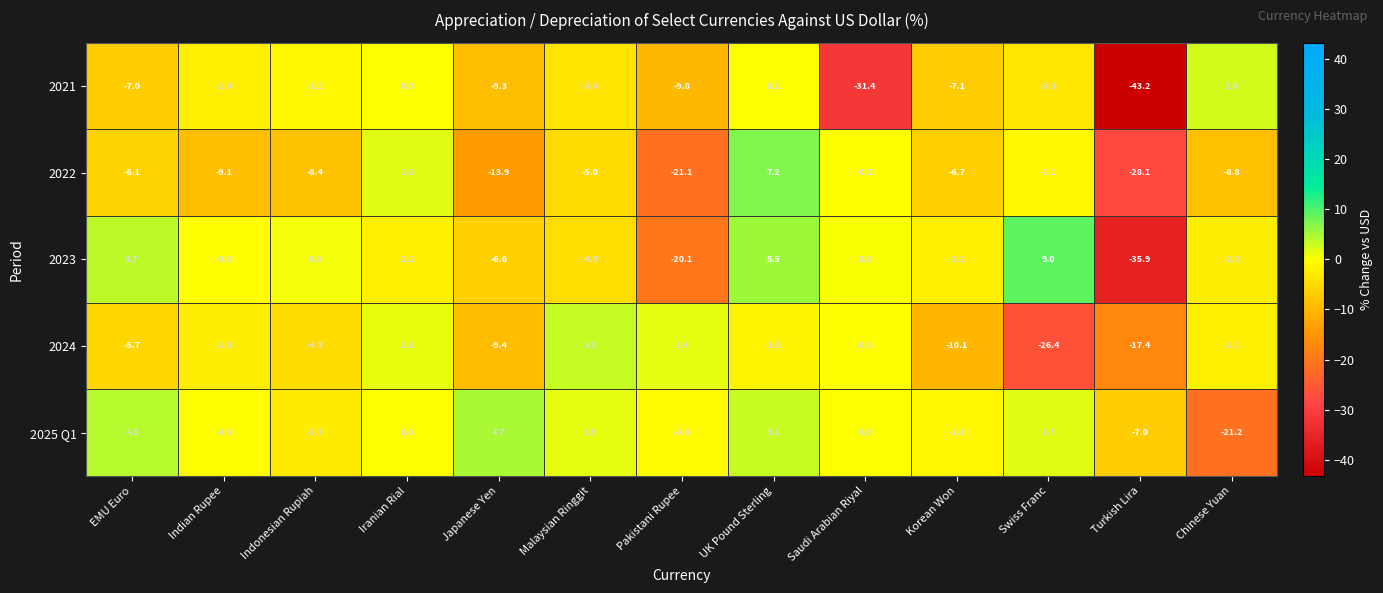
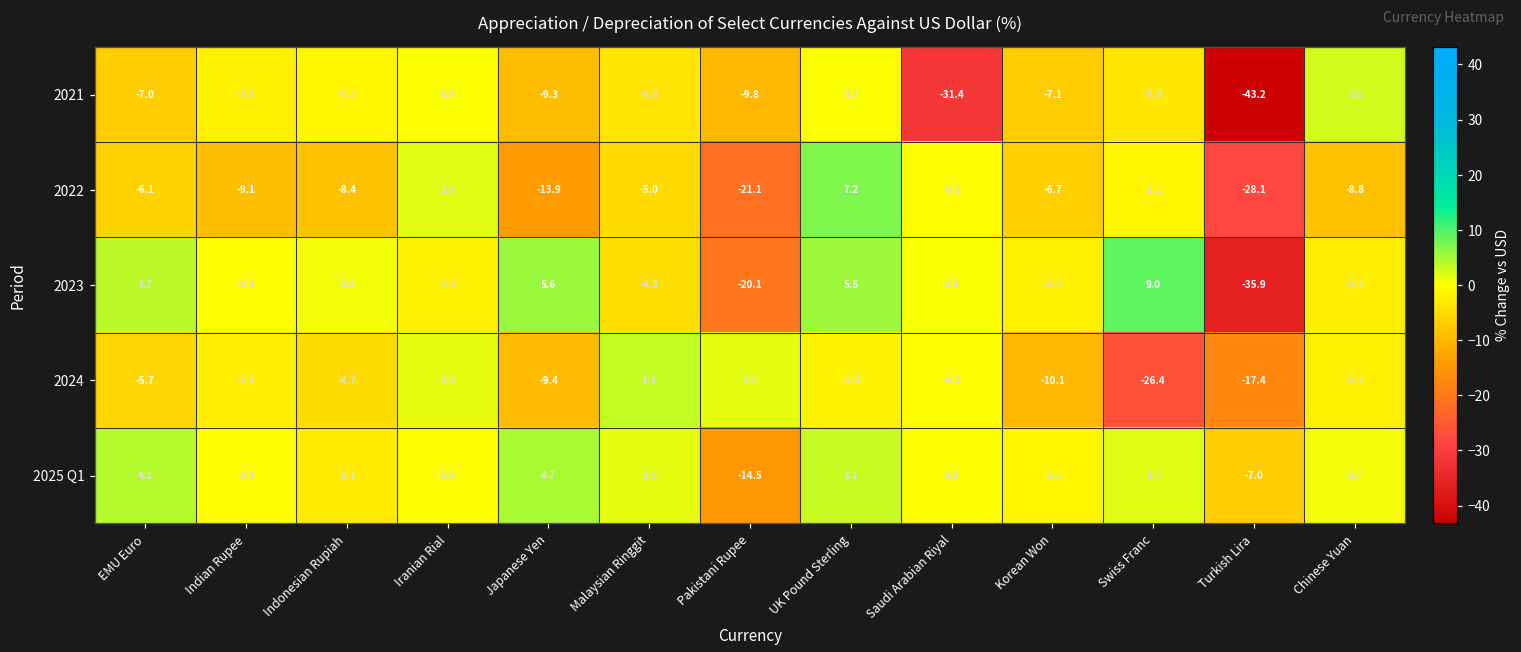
2023, Japanese Yen: -6.6 -> 5.6
2025 Q1, Pakistani Rupee: -0.6 -> -14.5
2025 Q1, Chinese Yuan: -21.2 -> 0.7
